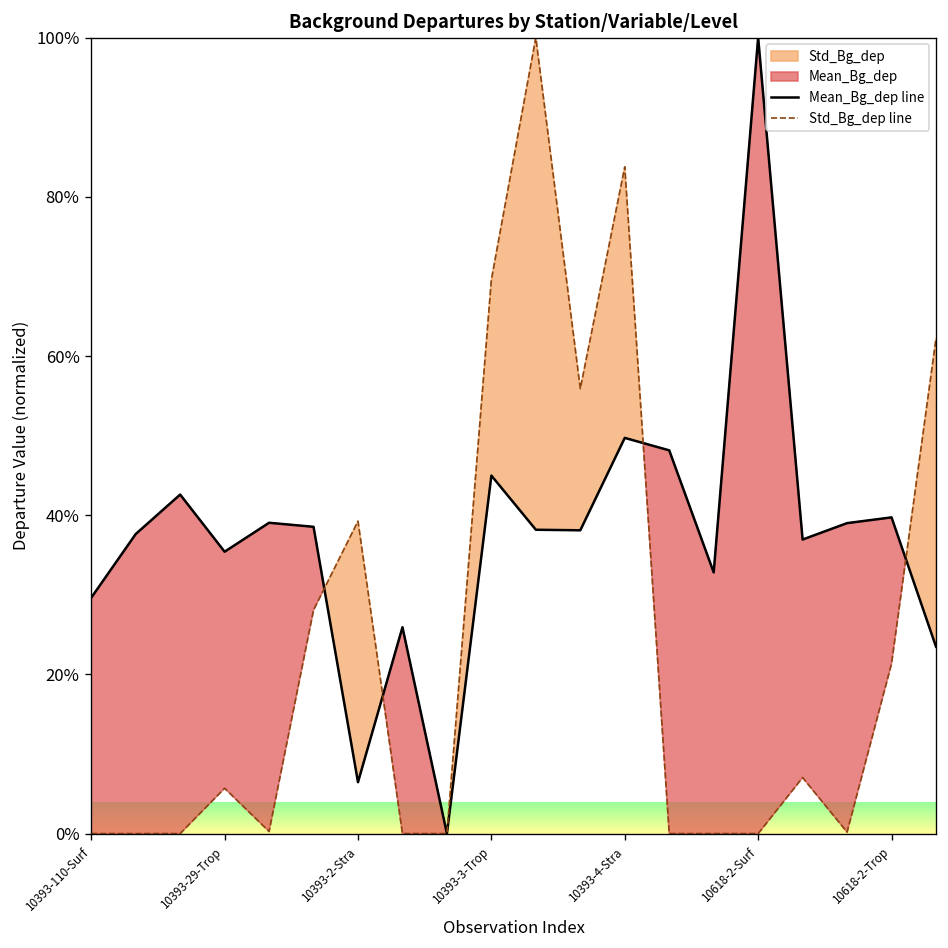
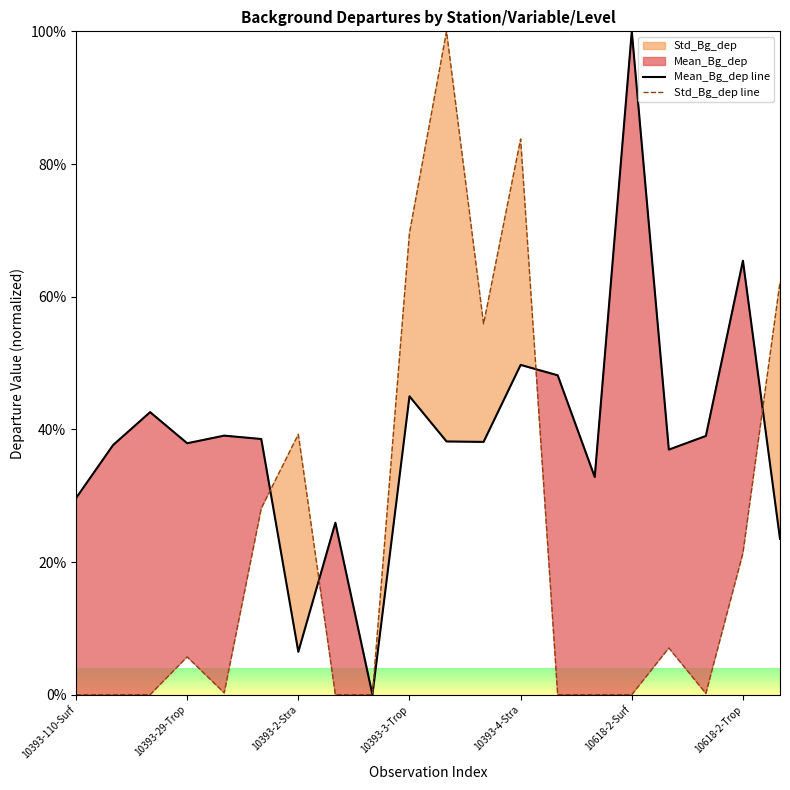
Mean_Bg_dep line, 10393-29-Trop: 35% -> 38%
Mean_Bg_dep line, 10618-2-Trop: 40% -> 65%
